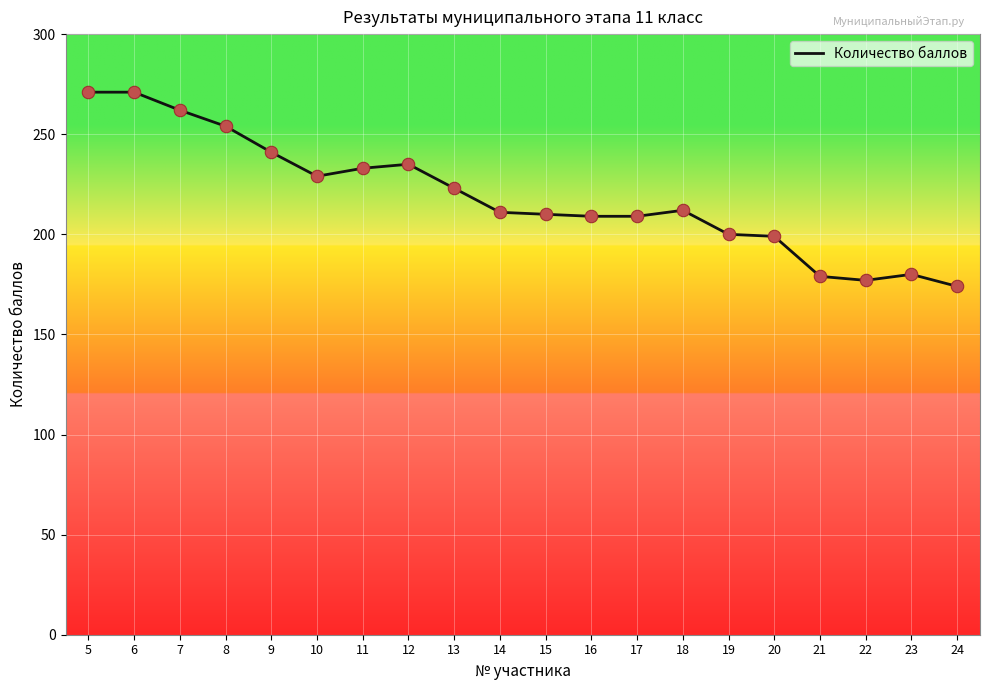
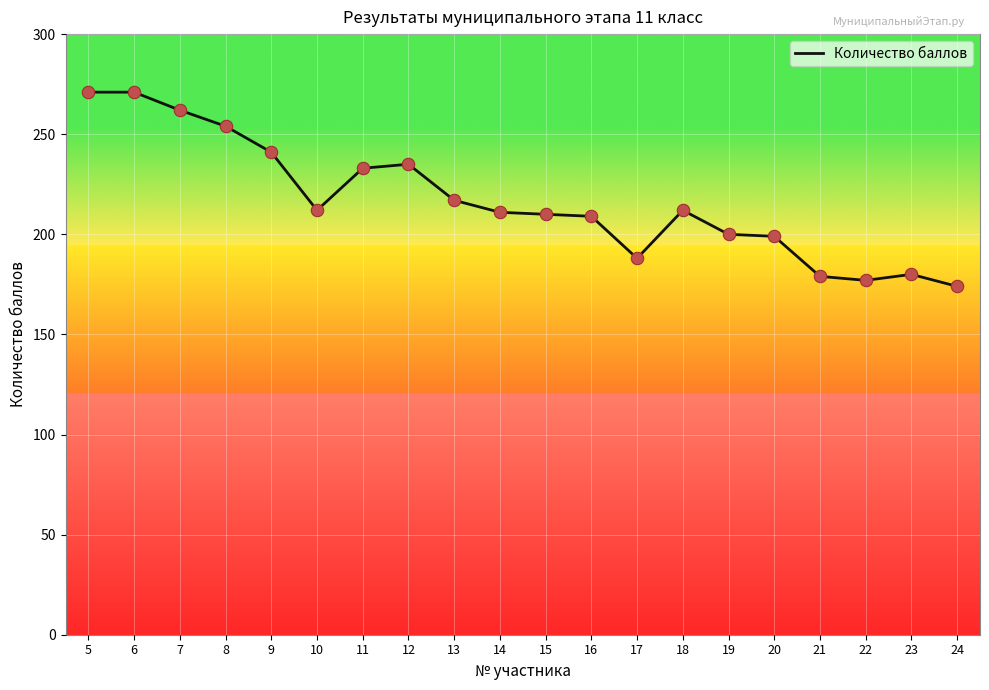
10: 229 -> 212
13: 223 -> 217
17: 209 -> 188
